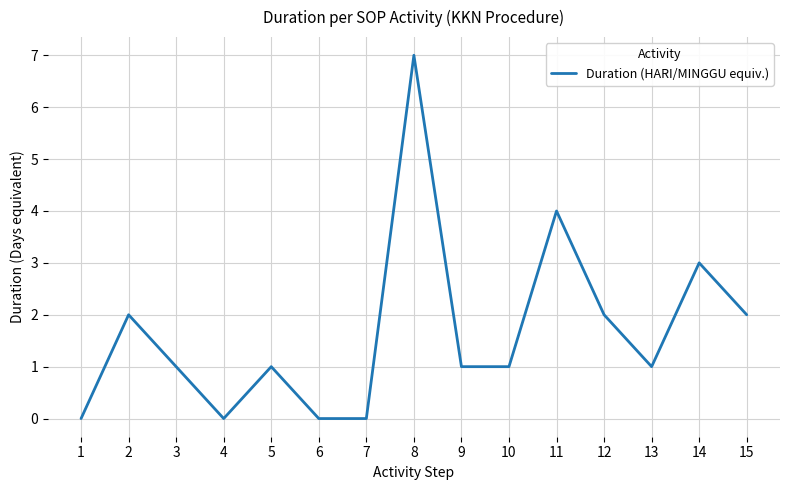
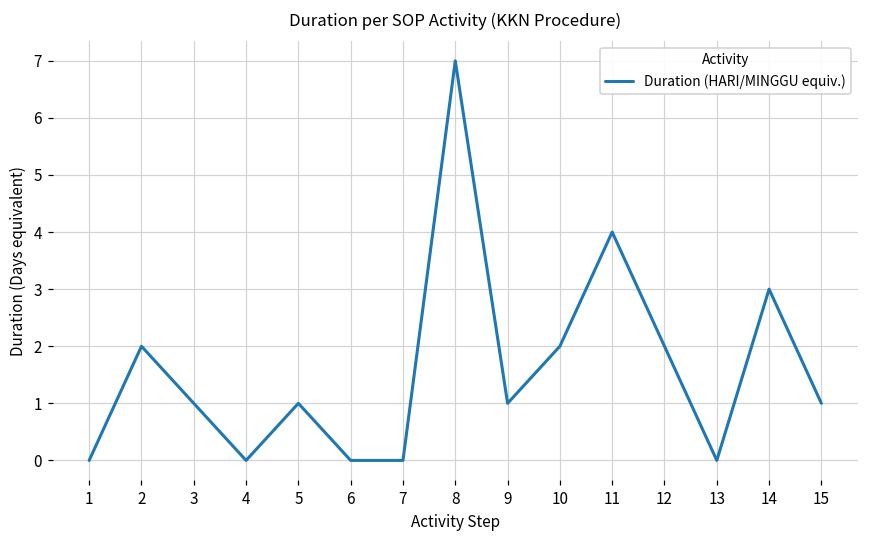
10: 1 -> 2
13: 1 -> 0
15: 2 -> 1
